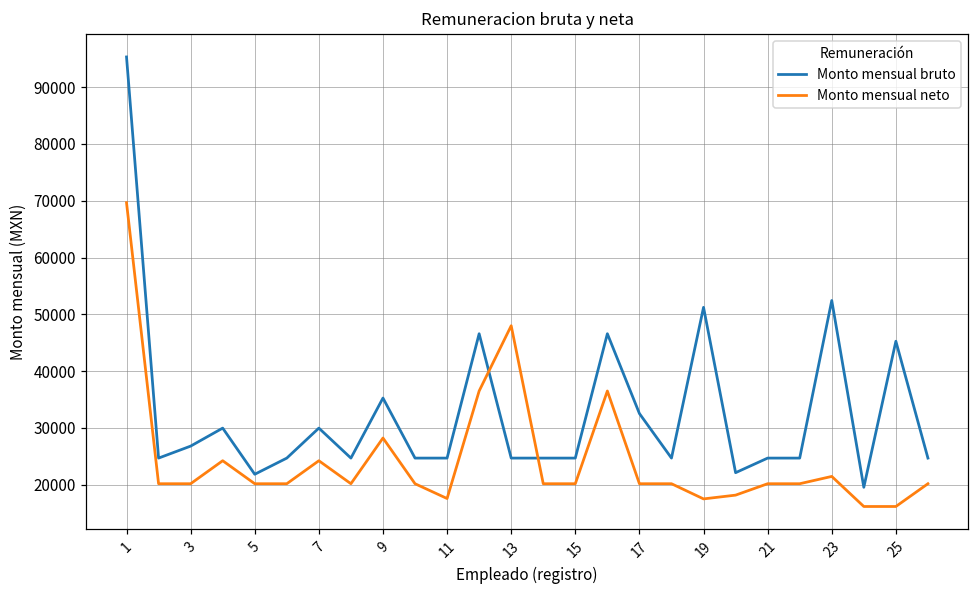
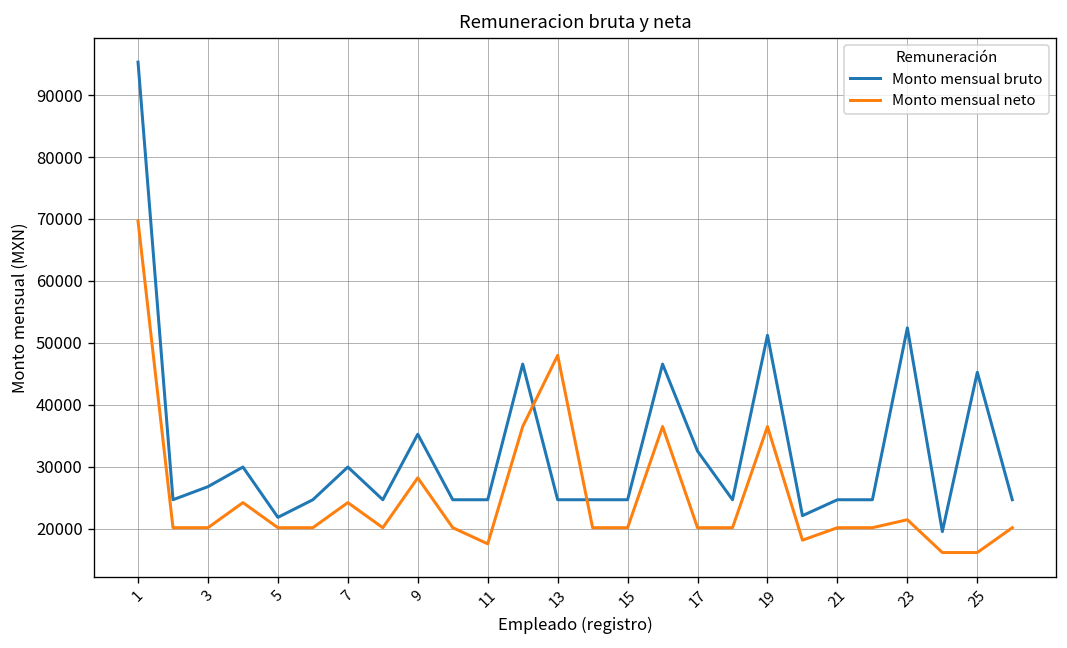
Monto mensual neto, 19: 17000 -> 36000
